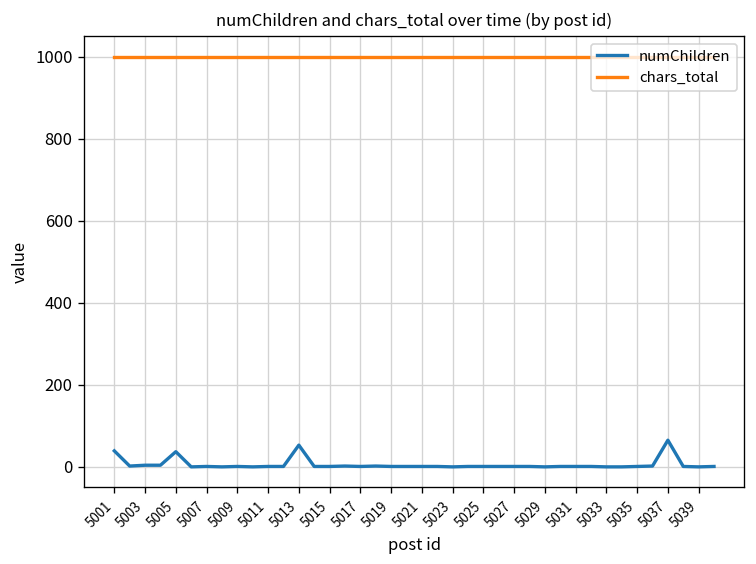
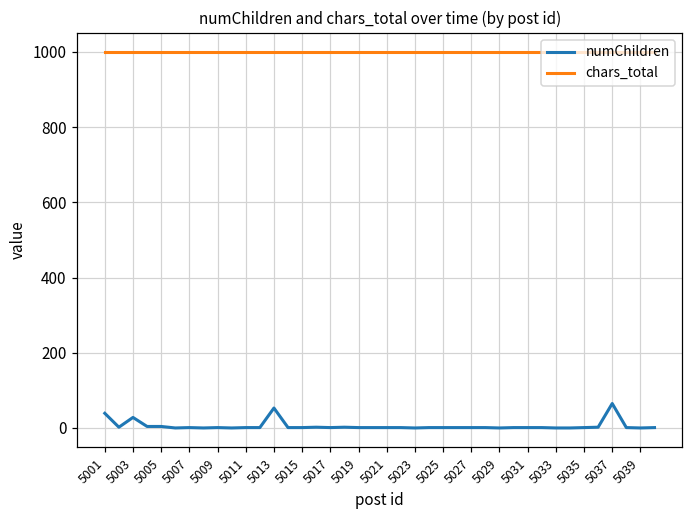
numChildren, 5003: 0 -> 30
numChildren, 5005: 40 -> 0
